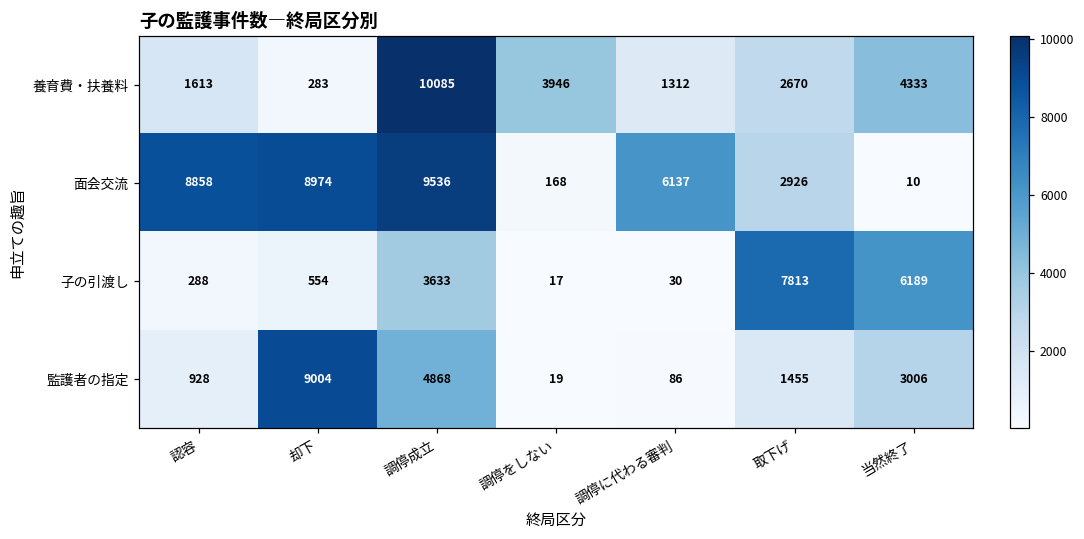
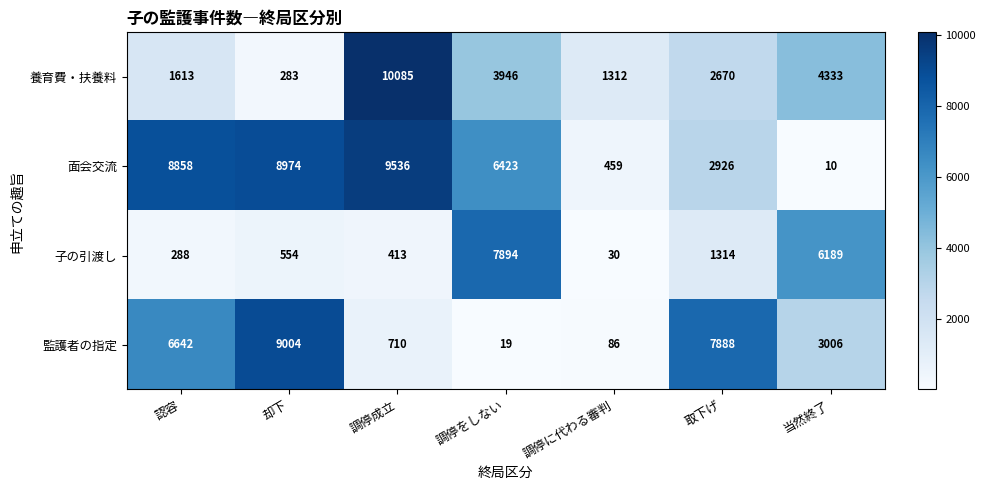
面会交流, 調停をしない: 168 -> 6423
面会交流, 調停に代わる審判: 6137 -> 459
子の引渡し, 調停成立: 3633 -> 413
子の引渡し, 調停をしない: 17 -> 7894
子の引渡し, 取下げ: 7813 -> 1314
監護者の指定, 認容: 928 -> 6642
監護者の指定, 調停成立: 4868 -> 710
監護者の指定, 取下げ: 1455 -> 7888
